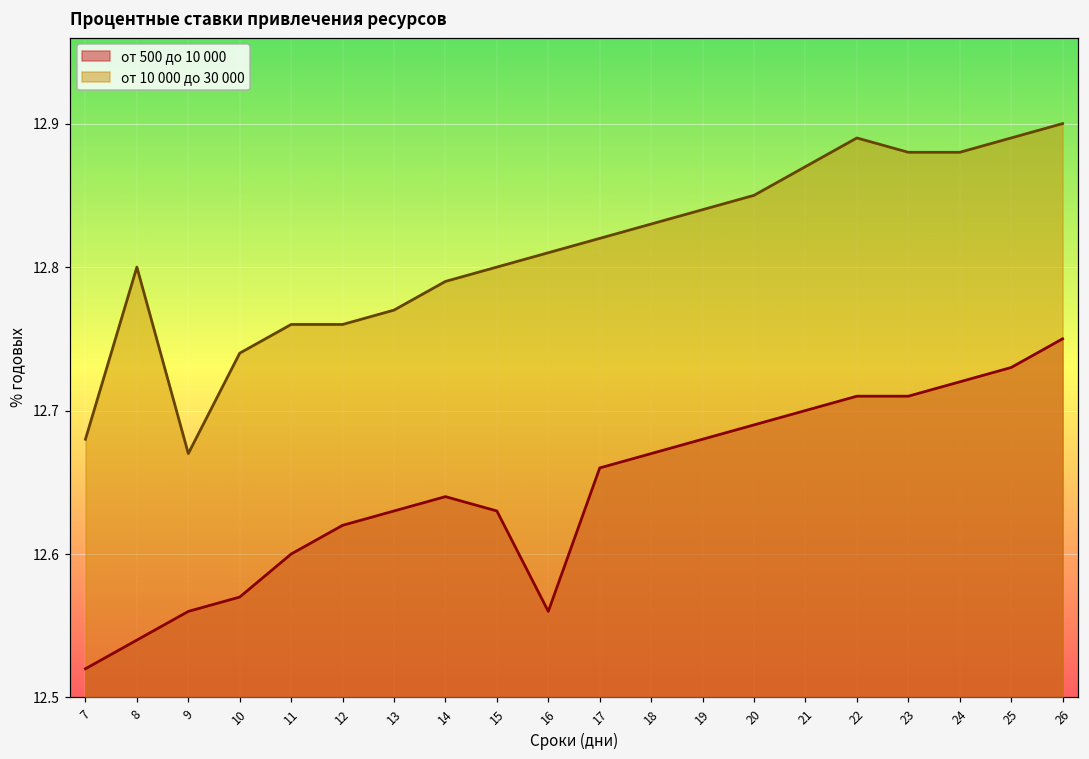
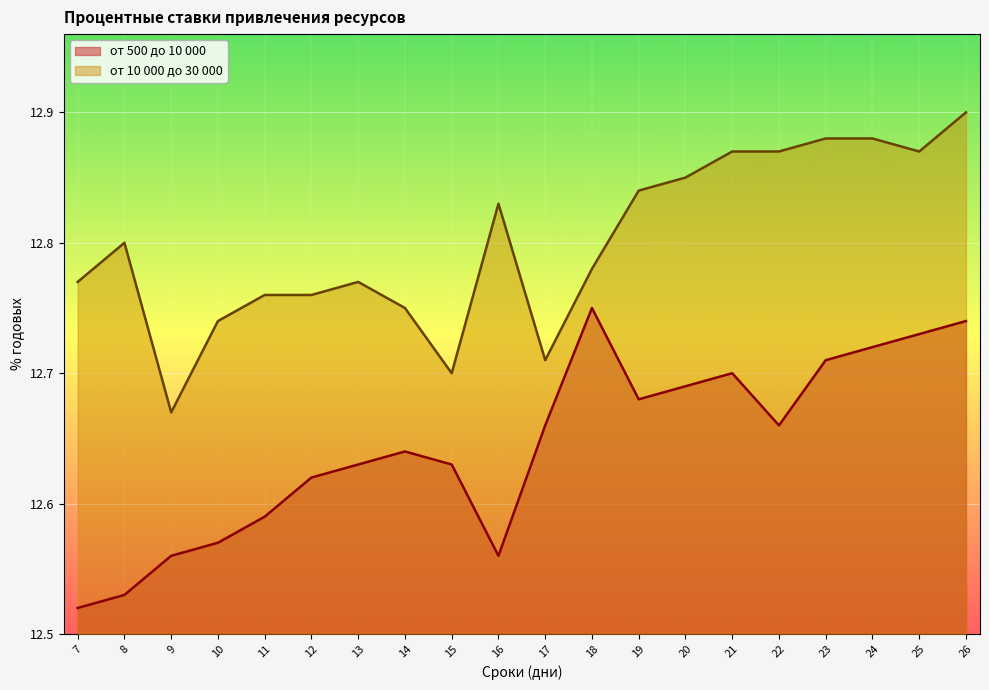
от 10 000 до 30 000, 7: 12.68 -> 12.77
от 500 до 10 000, 8: 12.54 -> 12.53
от 500 до 10 000, 11: 12.60 -> 12.59
от 10 000 до 30 000, 14: 12.79 -> 12.75
от 10 000 до 30 000, 15: 12.8 -> 12.7
от 10 000 до 30 000, 16: 12.81 -> 12.83
от 10 000 до 30 000, 17: 12.82 -> 12.71
от 500 до 10 000, 18: 12.67 -> 12.75
от 10 000 до 30 000, 18: 12.83 -> 12.78
от 500 до 10 000, 22: 12.71 -> 12.66
от 10 000 до 30 000, 22: 12.89 -> 12.87
от 10 000 до 30 000, 25: 12.89 -> 12.87
от 500 до 10 000, 26: 12.75 -> 12.74
